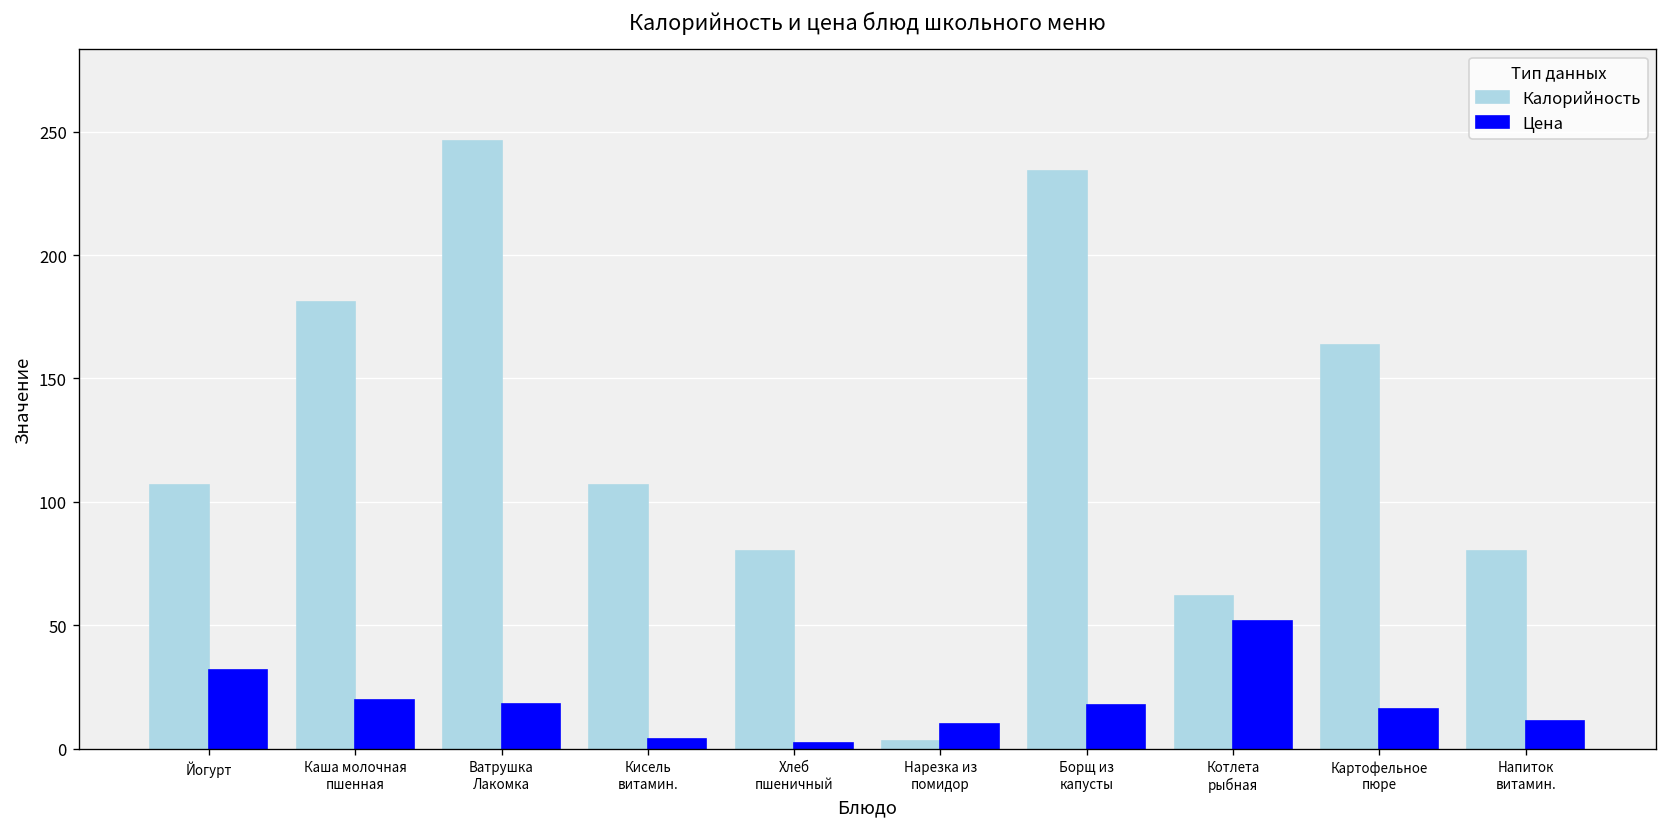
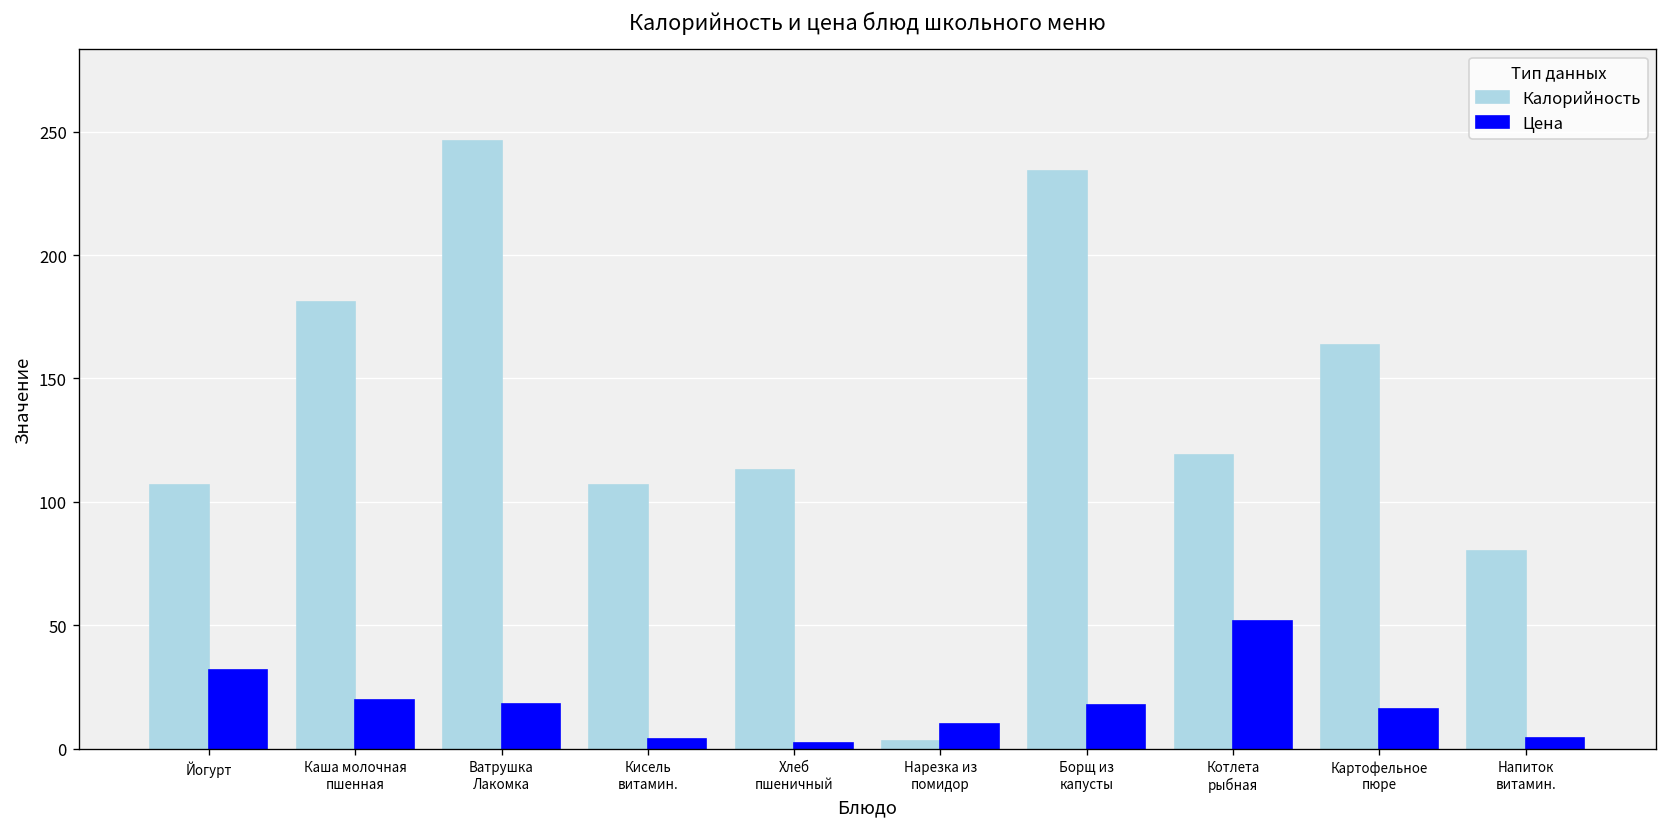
Калорийность, Хлеб пшеничный: 80 -> 113
Калорийность, Котлета рыбная: 62 -> 119
Цена, Напиток витамин.: 11 -> 5
